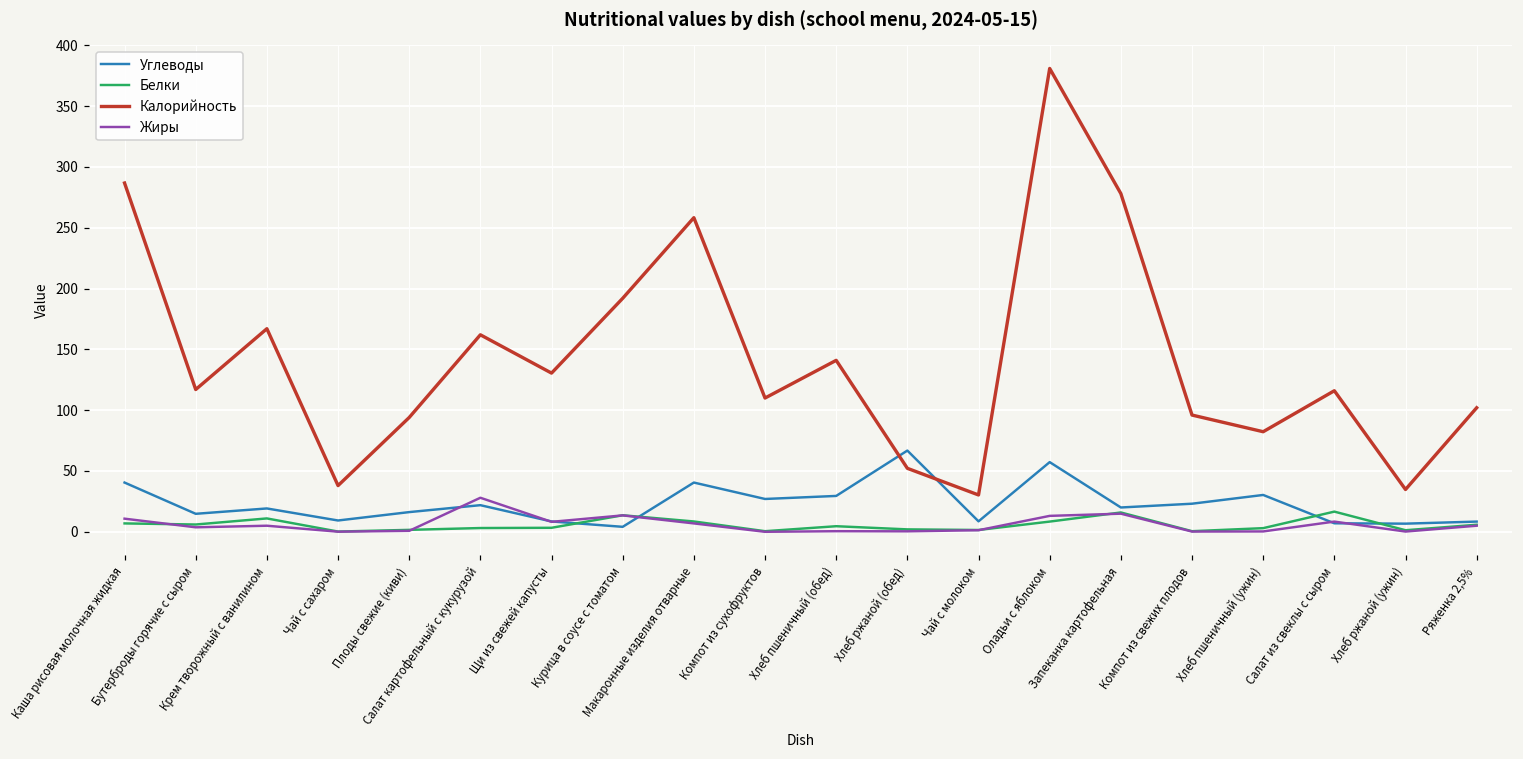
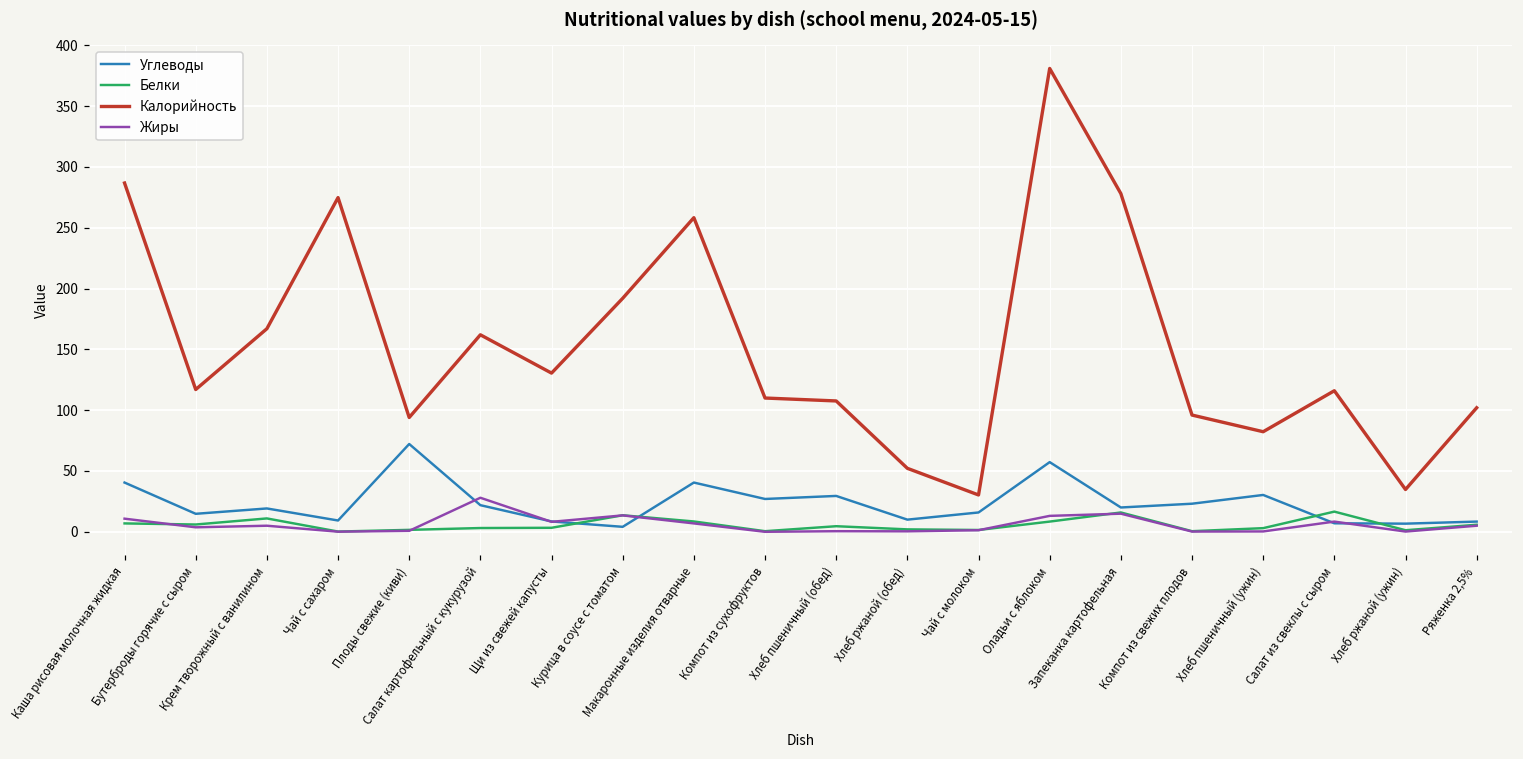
Калорийность, Чай с сахаром: 38 -> 275
Углеводы, Плоды свежие (киви): 16 -> 72
Калорийность, Хлеб пшеничный (обед): 141 -> 108
Углеводы, Хлеб ржаной (обед): 67 -> 10
Углеводы, Чай с молоком: 9 -> 16
